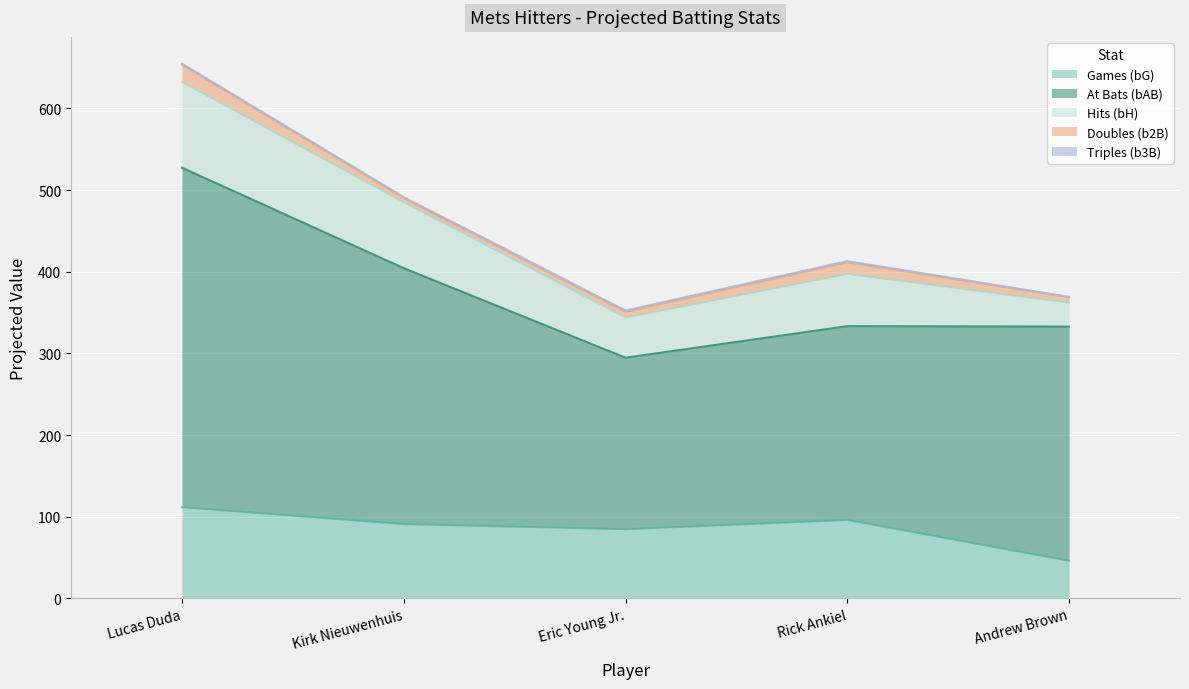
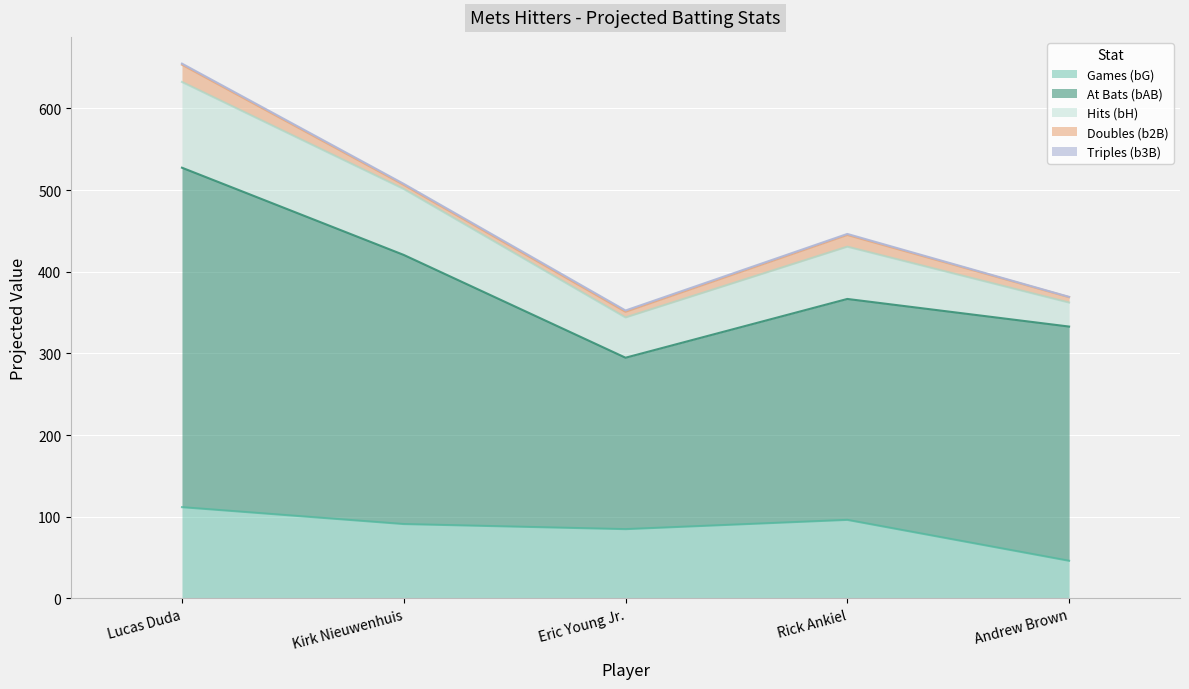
At Bats (bAB), Kirk Nieuwenhuis: 310 -> 330
At Bats (bAB), Rick Ankiel: 240 -> 270
